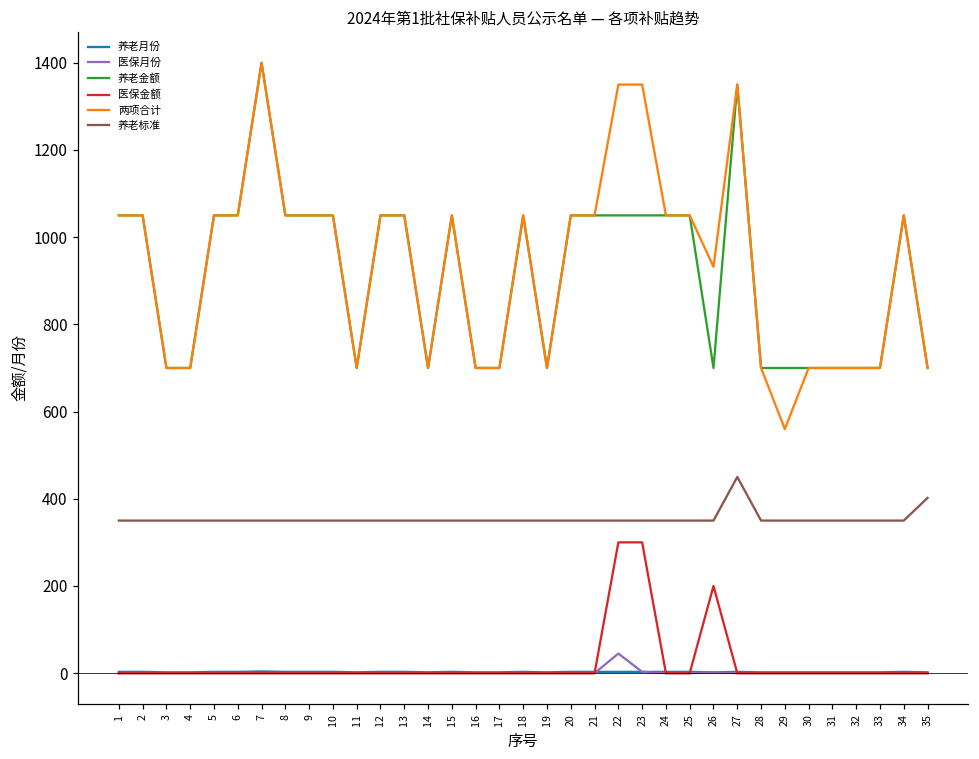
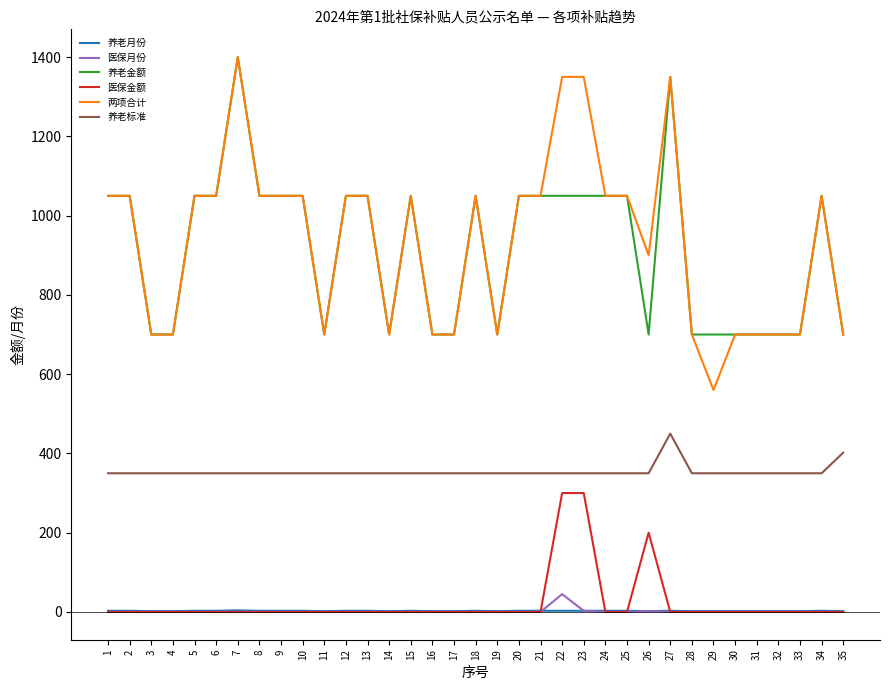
两项合计, 26: 930 -> 900
